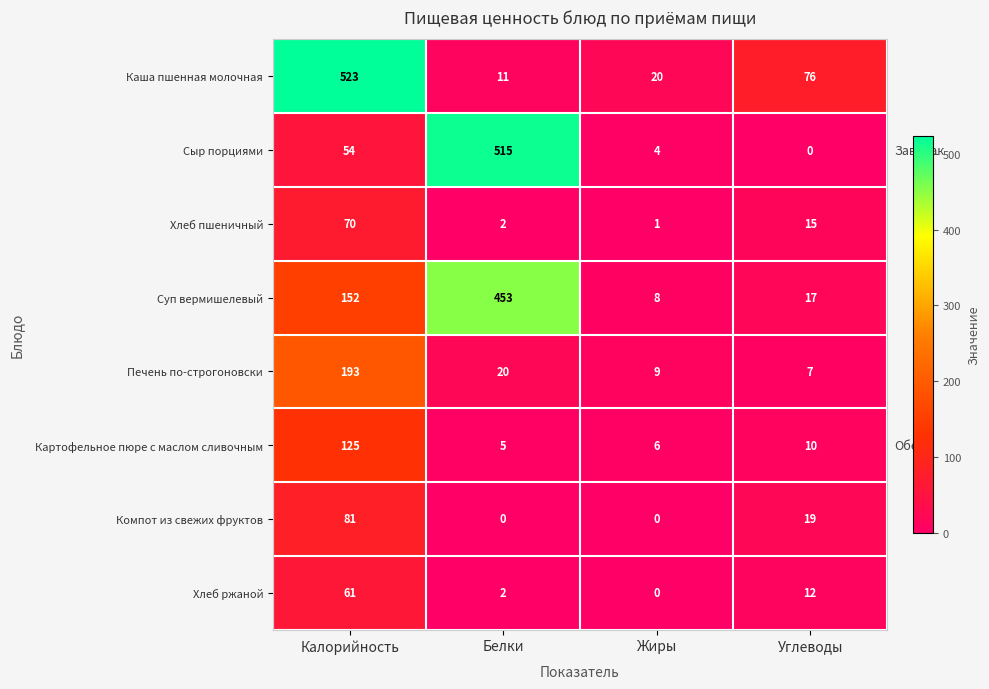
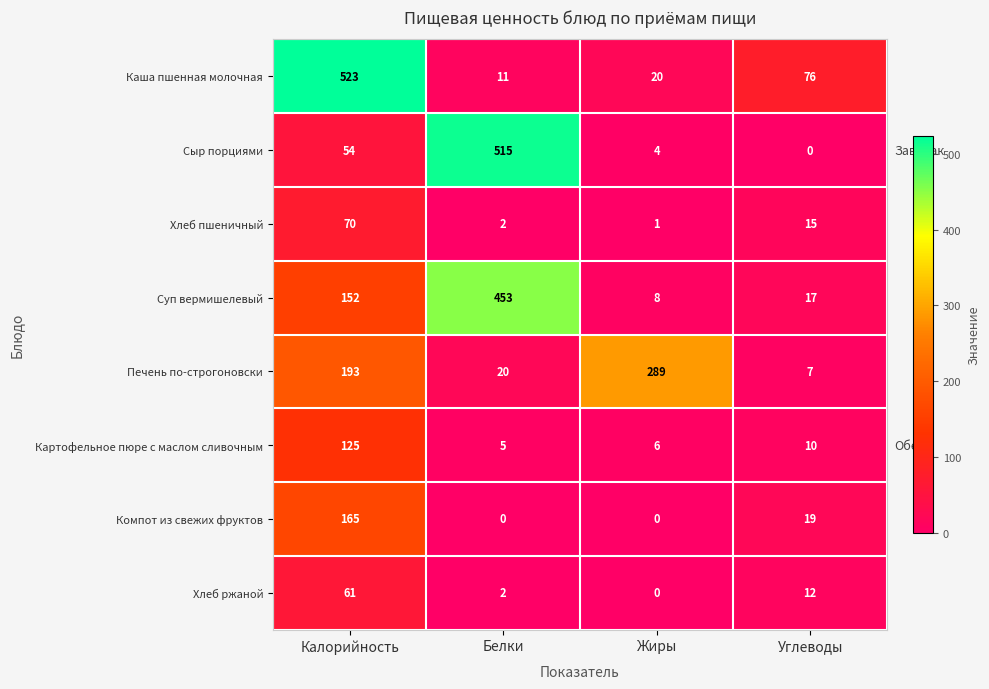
Печень по-строгоновски, Жиры: 9 -> 289
Компот из свежих фруктов, Калорийность: 81 -> 165
